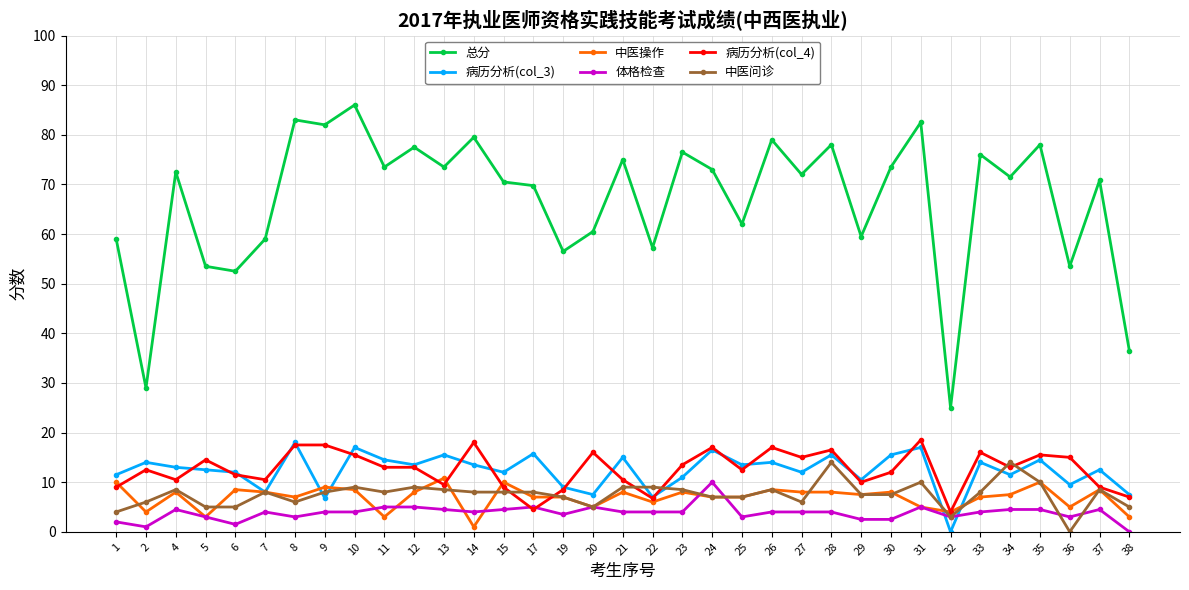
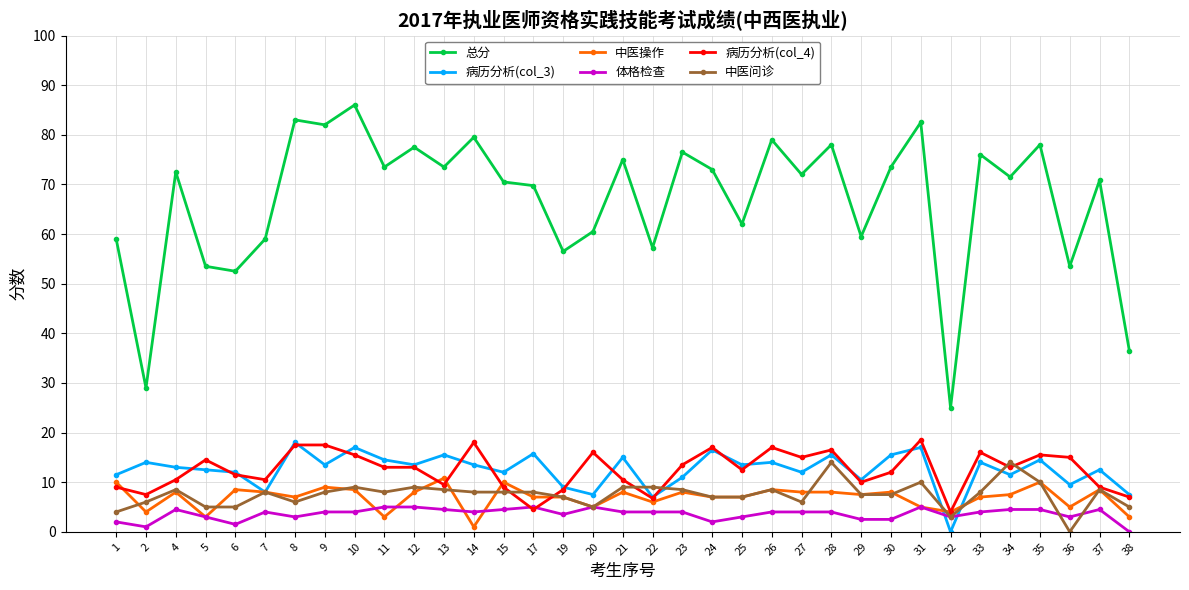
病历分析(col_4), 2: 13 -> 8
病历分析(col_3), 9: 7 -> 14
体格检查, 24: 10 -> 2
